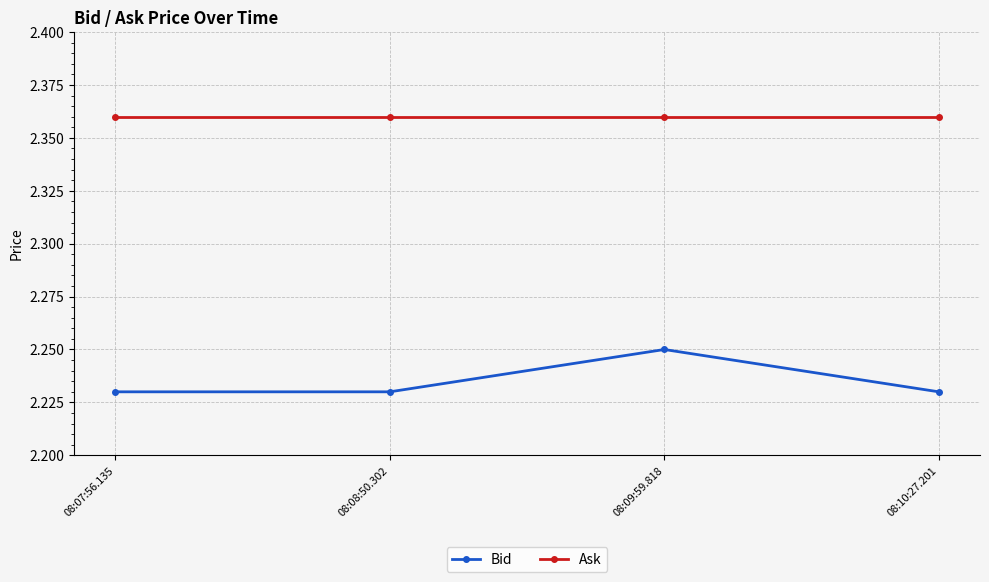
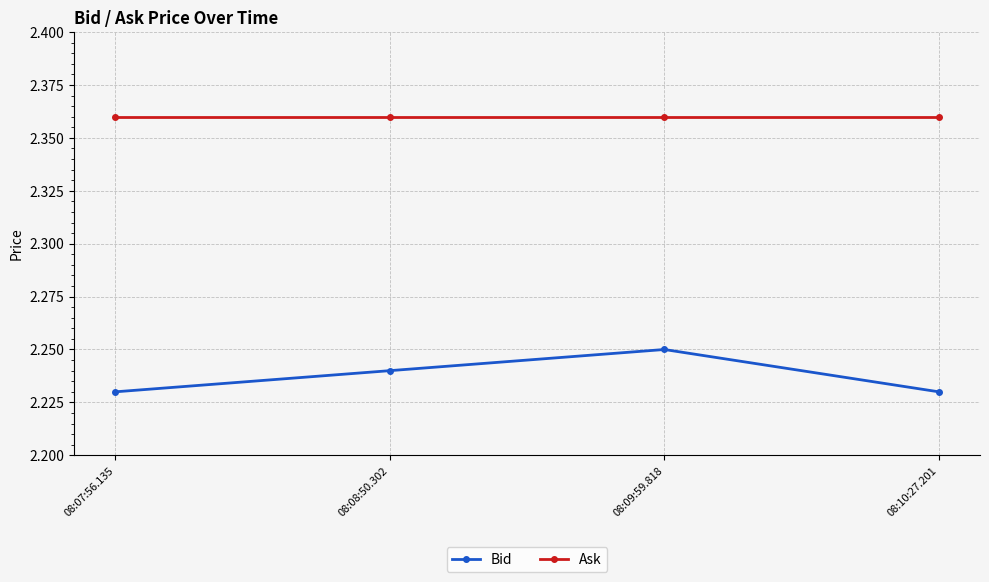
Bid, 08:08:50.302: 2.23 -> 2.24
